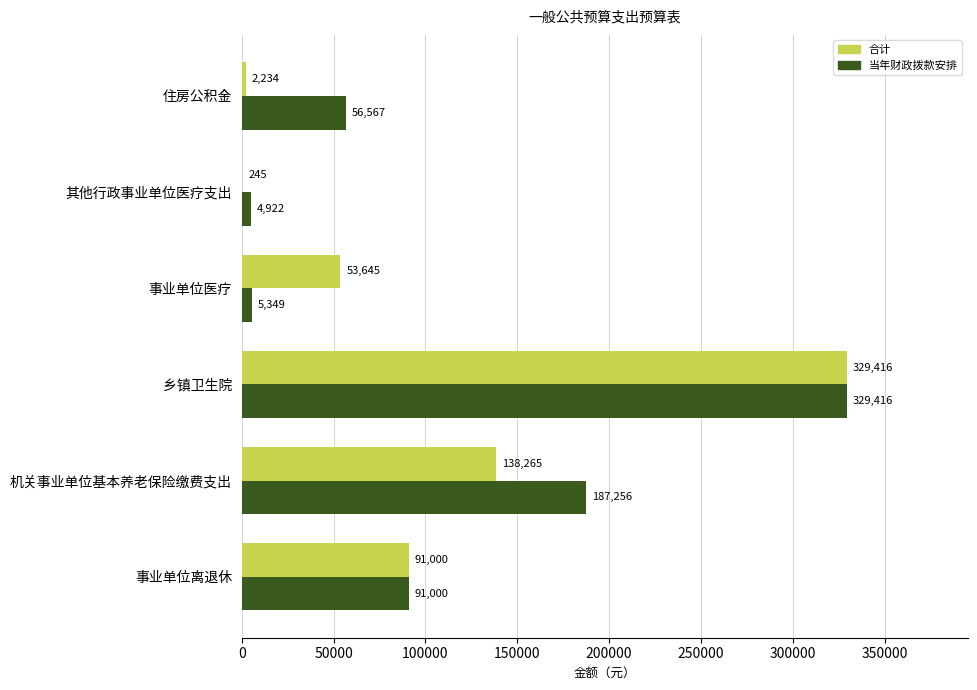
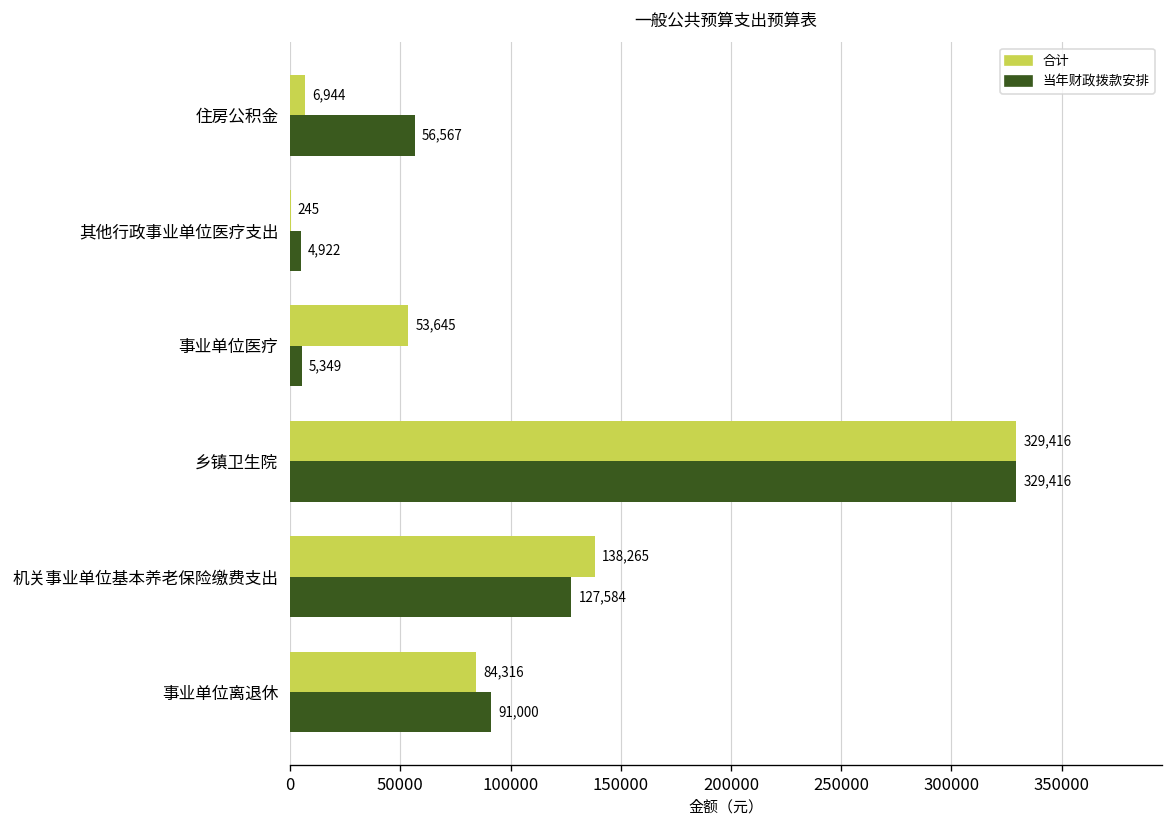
合计, 住房公积金: 2,234 -> 6,944
当年财政拨款安排, 机关事业单位基本养老保险缴费支出: 187,256 -> 127,584
合计, 事业单位离退休: 91,000 -> 84,316
